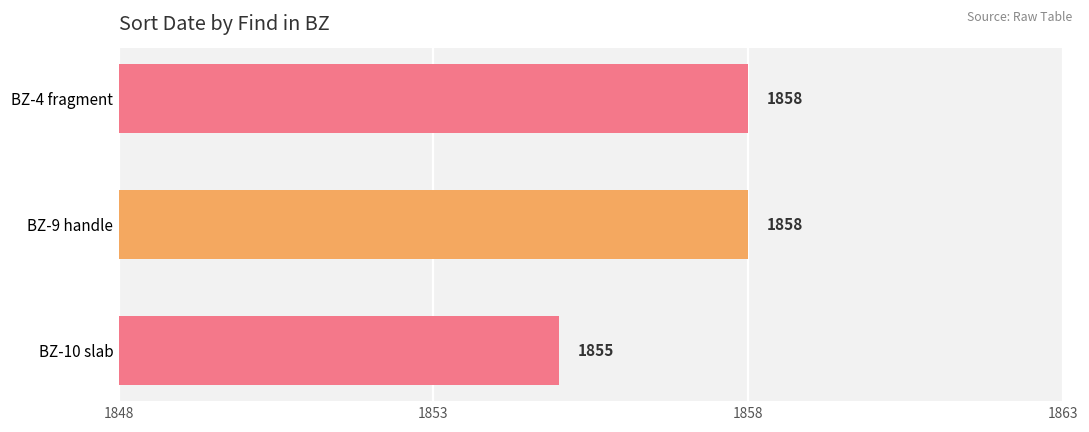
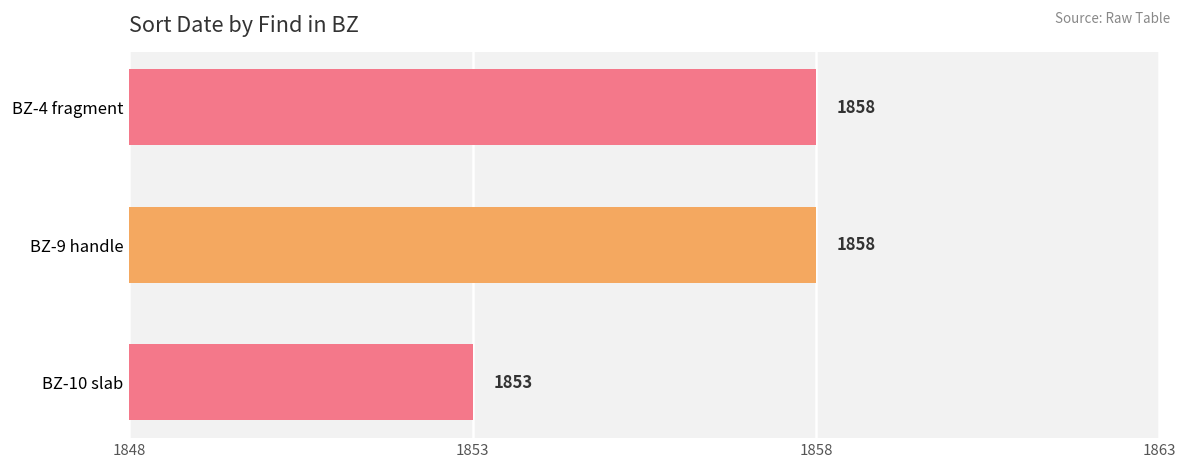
BZ-10 slab: 1855 -> 1853
